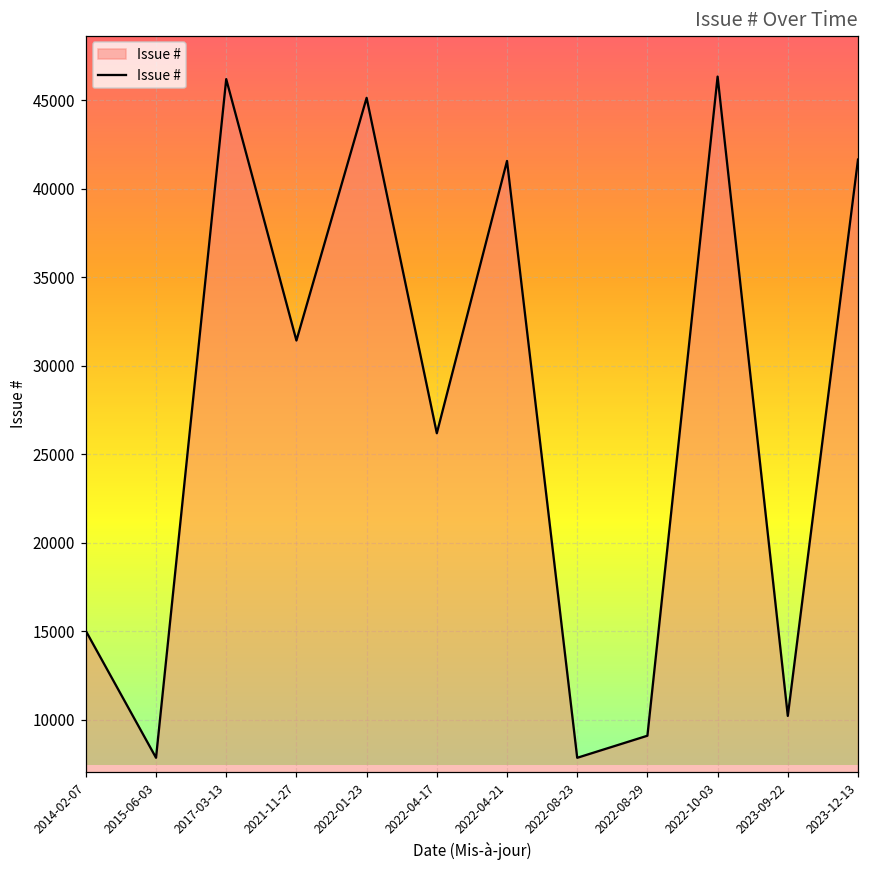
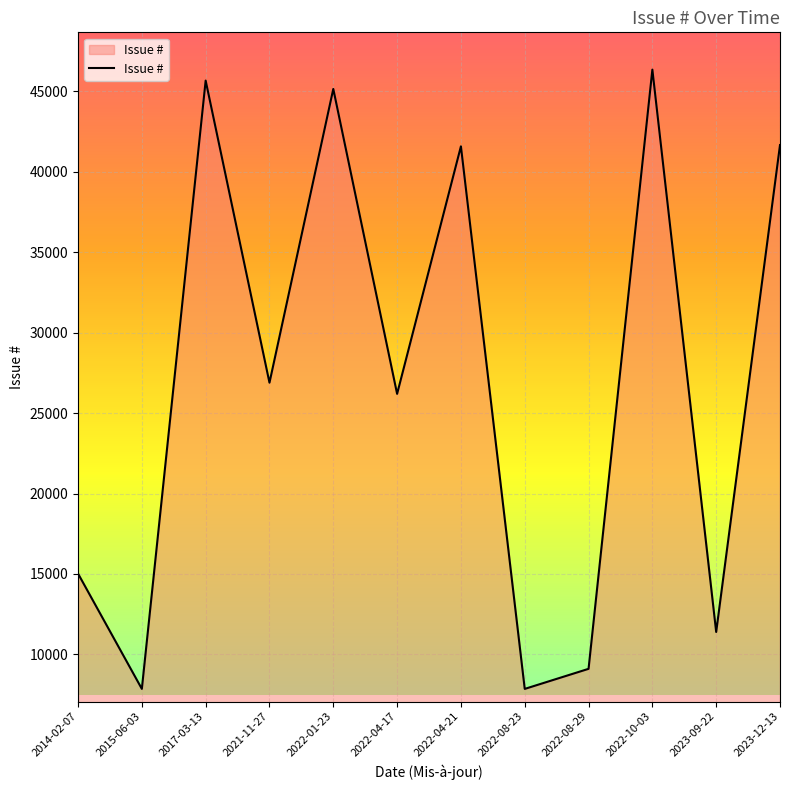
2017-03-13: 46200 -> 45700
2021-11-27: 31400 -> 26900
2023-09-22: 10200 -> 11400
